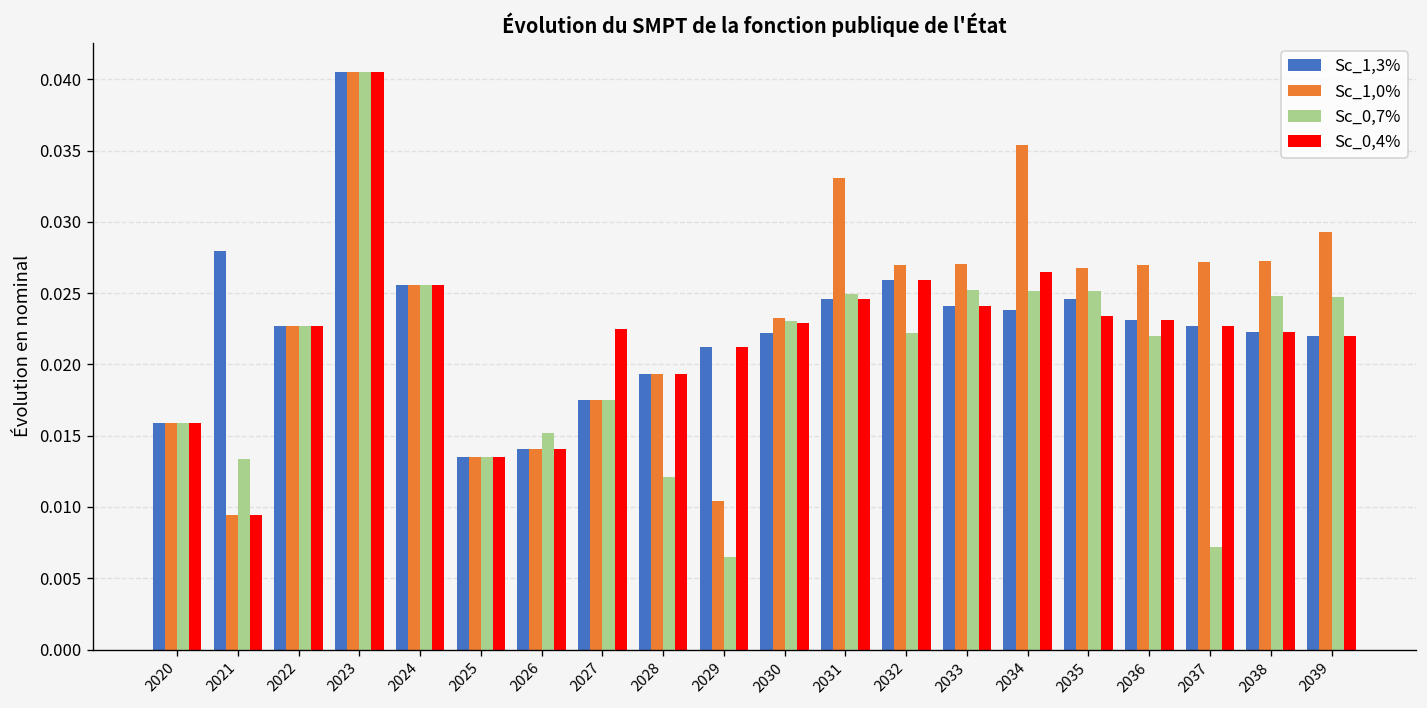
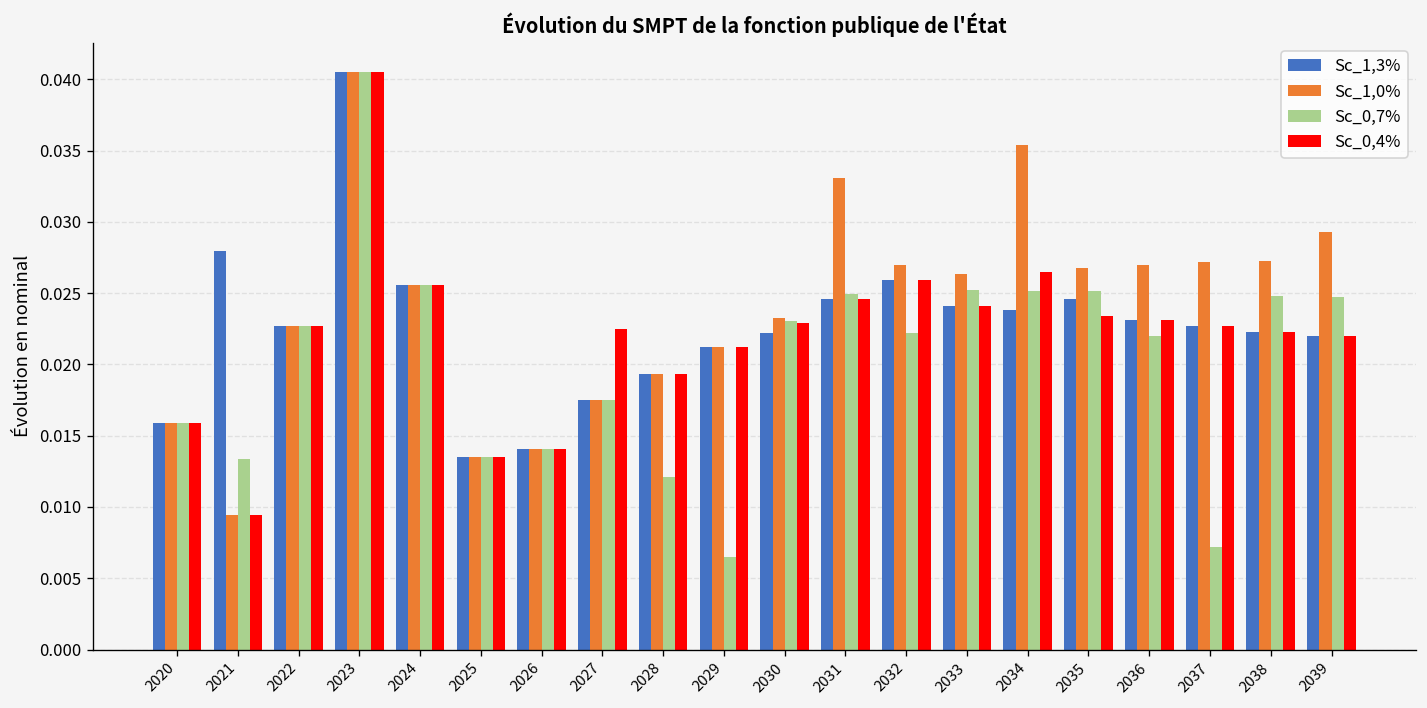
Sc_0,7%, 2026: 0.0152 -> 0.0141
Sc_1,0%, 2029: 0.0105 -> 0.0212
Sc_1,0%, 2033: 0.0270 -> 0.0264
